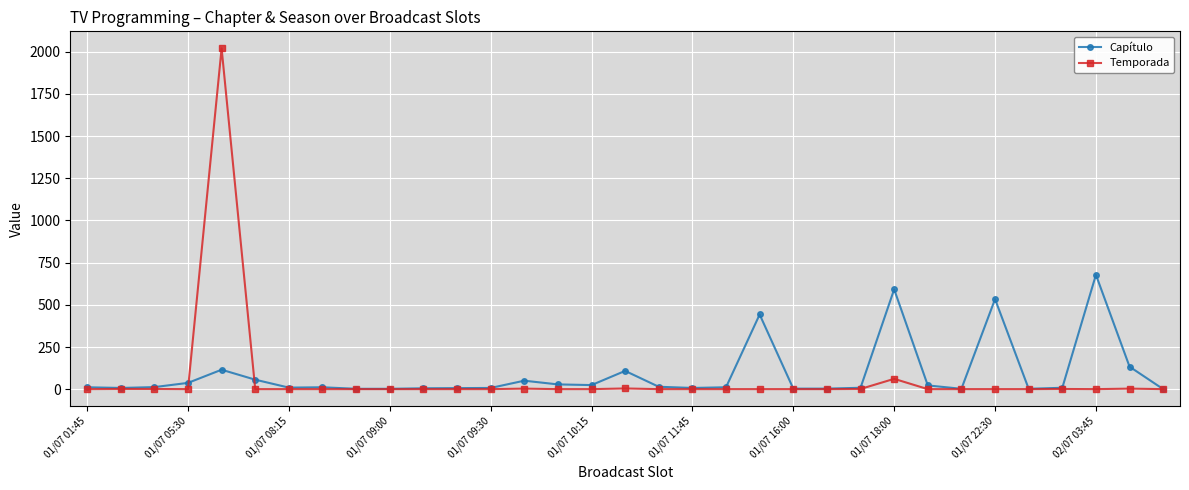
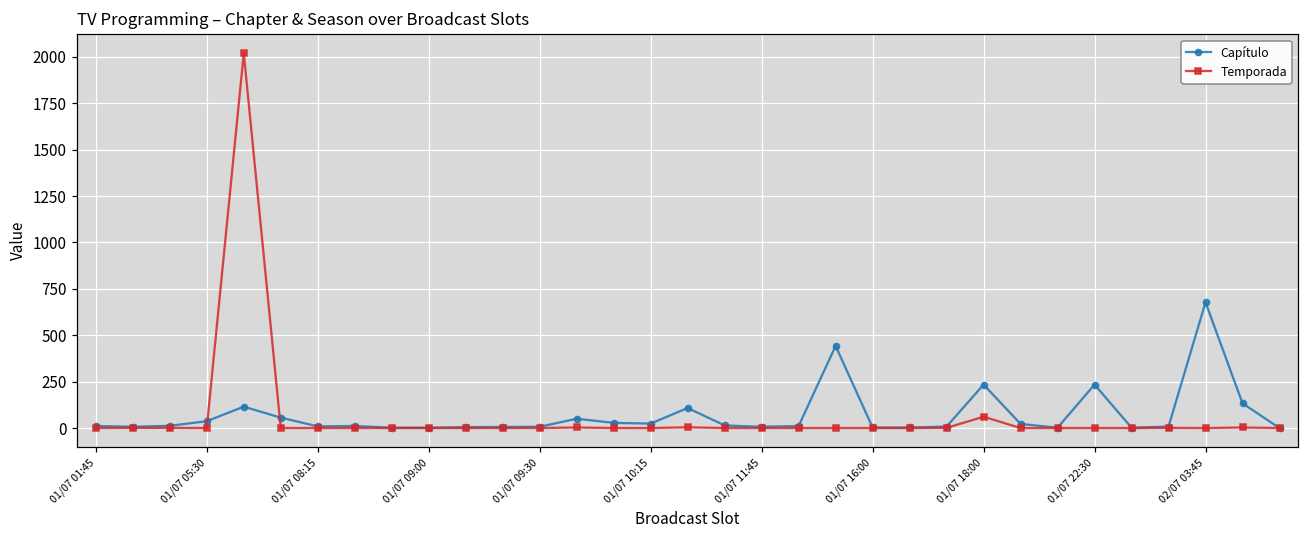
Capítulo, 01/07 18:00: 590 -> 240
Capítulo, 01/07 22:30: 530 -> 240
